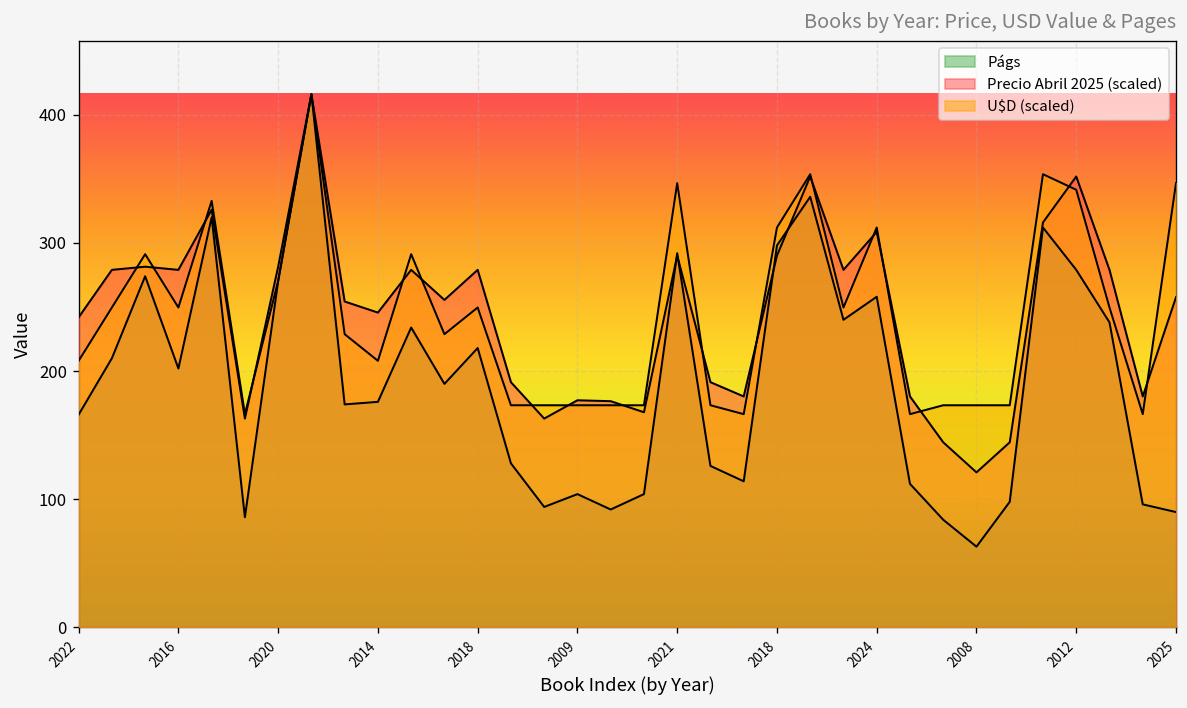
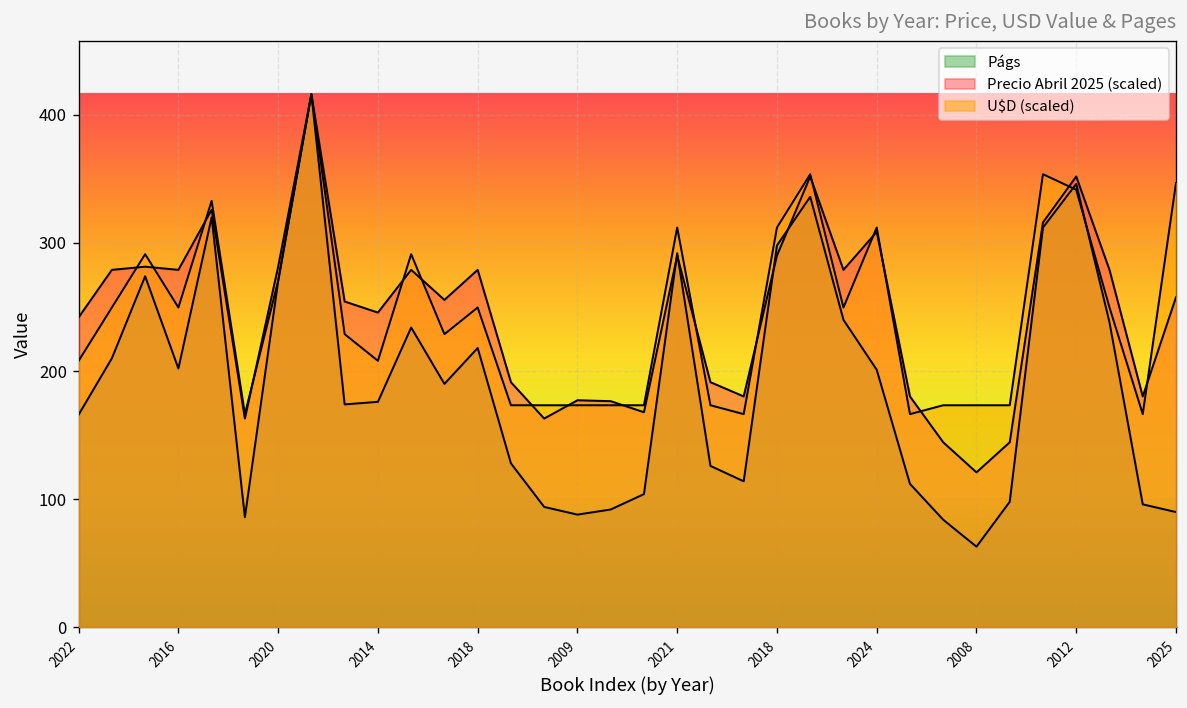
Págs, 2009: 104 -> 88
U$D (scaled), 2021: 347 -> 312
Págs, 2024: 258 -> 201
Págs, 2012: 279 -> 346
